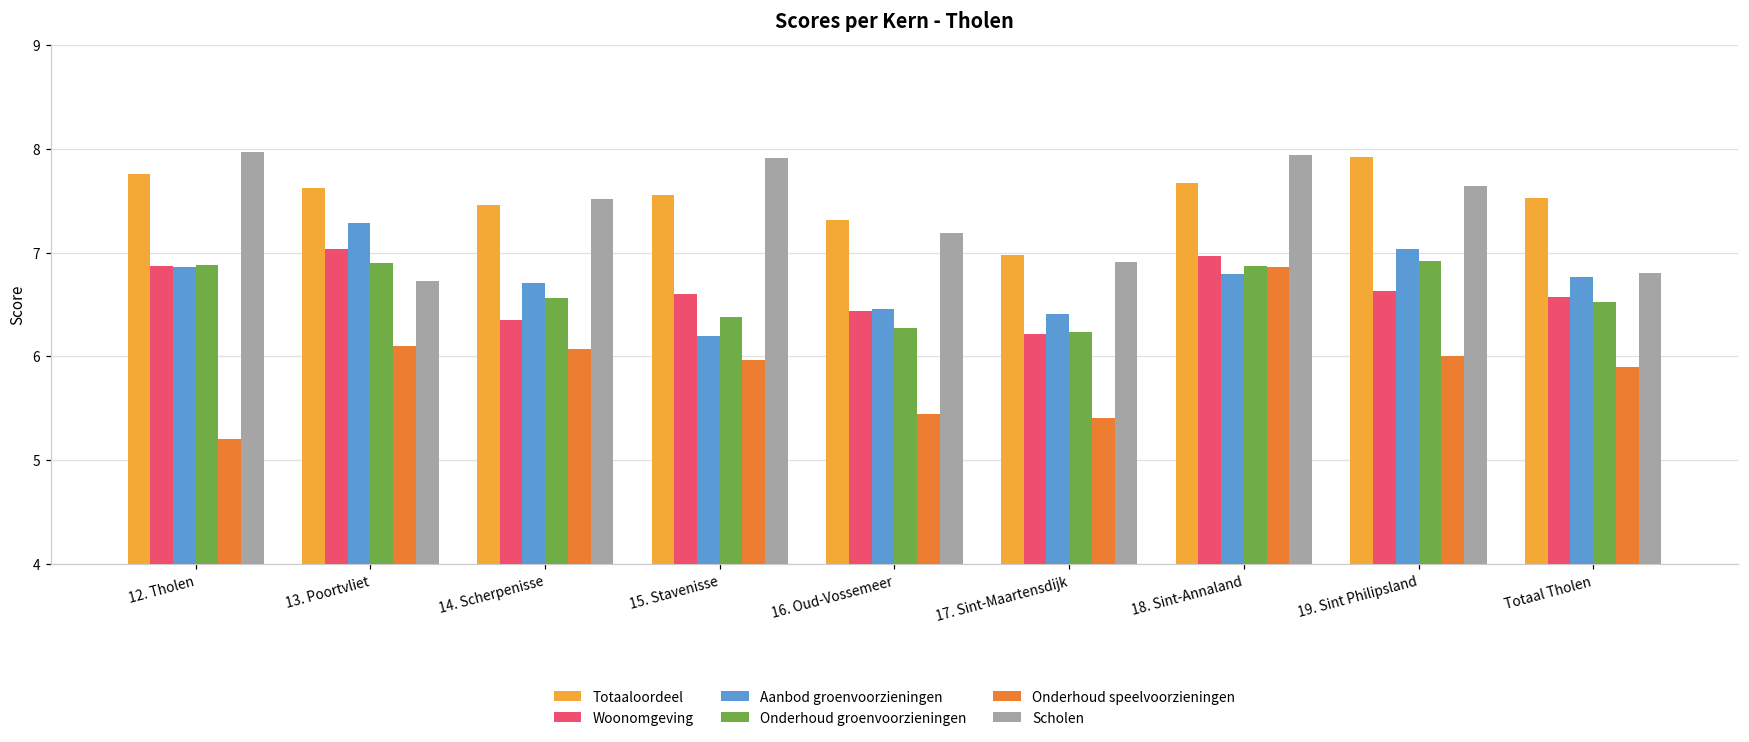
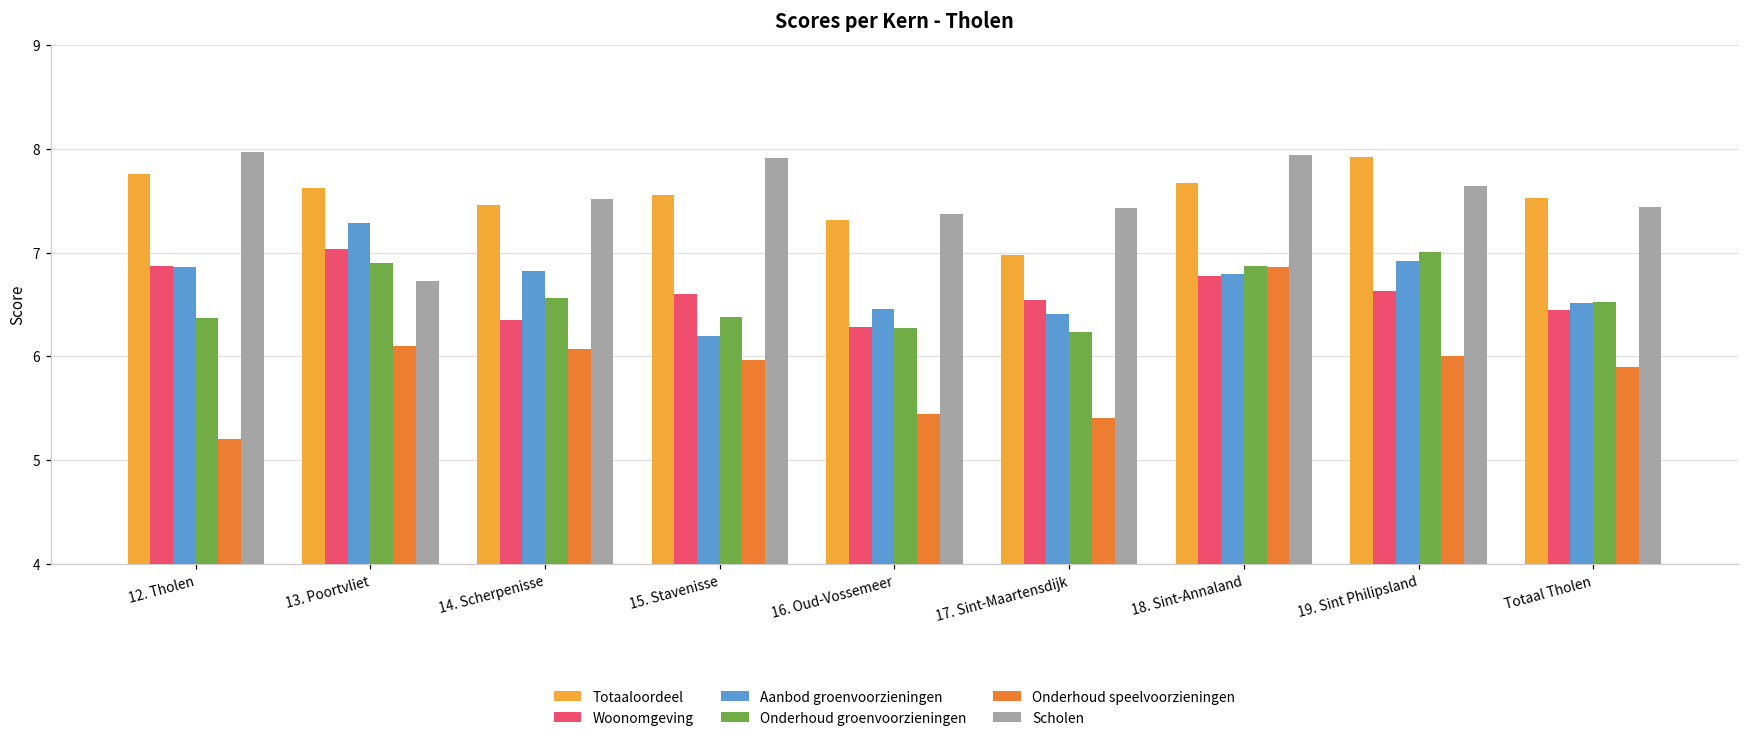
Onderhoud groenvoorzieningen, 12. Tholen: 6.9 -> 6.4
Aanbod groenvoorzieningen, 14. Scherpenisse: 6.7 -> 6.8
Woonomgeving, 16. Oud-Vossemeer: 6.4 -> 6.3
Scholen, 16. Oud-Vossemeer: 7.2 -> 7.4
Woonomgeving, 17. Sint-Maartensdijk: 6.2 -> 6.5
Scholen, 17. Sint-Maartensdijk: 6.9 -> 7.4
Woonomgeving, 18. Sint-Annaland: 7.0 -> 6.8
Aanbod groenvoorzieningen, 19. Sint Philipsland: 7.0 -> 6.9
Onderhoud groenvoorzieningen, 19. Sint Philipsland: 6.9 -> 7.0
Woonomgeving, Totaal Tholen: 6.6 -> 6.5
Aanbod groenvoorzieningen, Totaal Tholen: 6.8 -> 6.5
Scholen, Totaal Tholen: 6.8 -> 7.4
